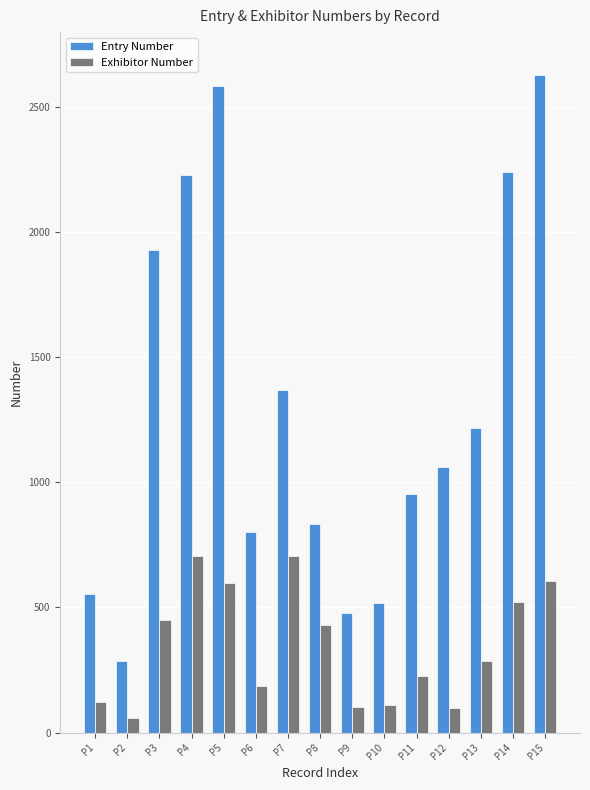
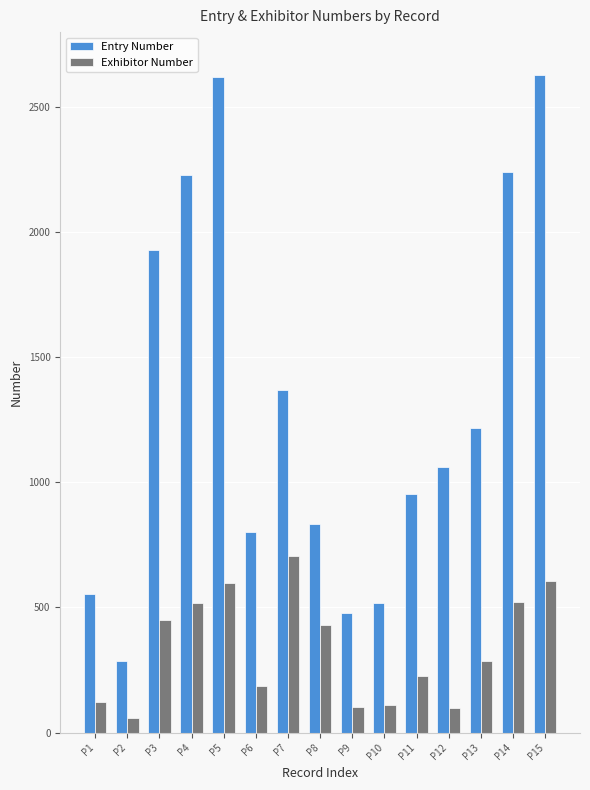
Exhibitor Number, P4: 710 -> 520
Entry Number, P5: 2580 -> 2620
